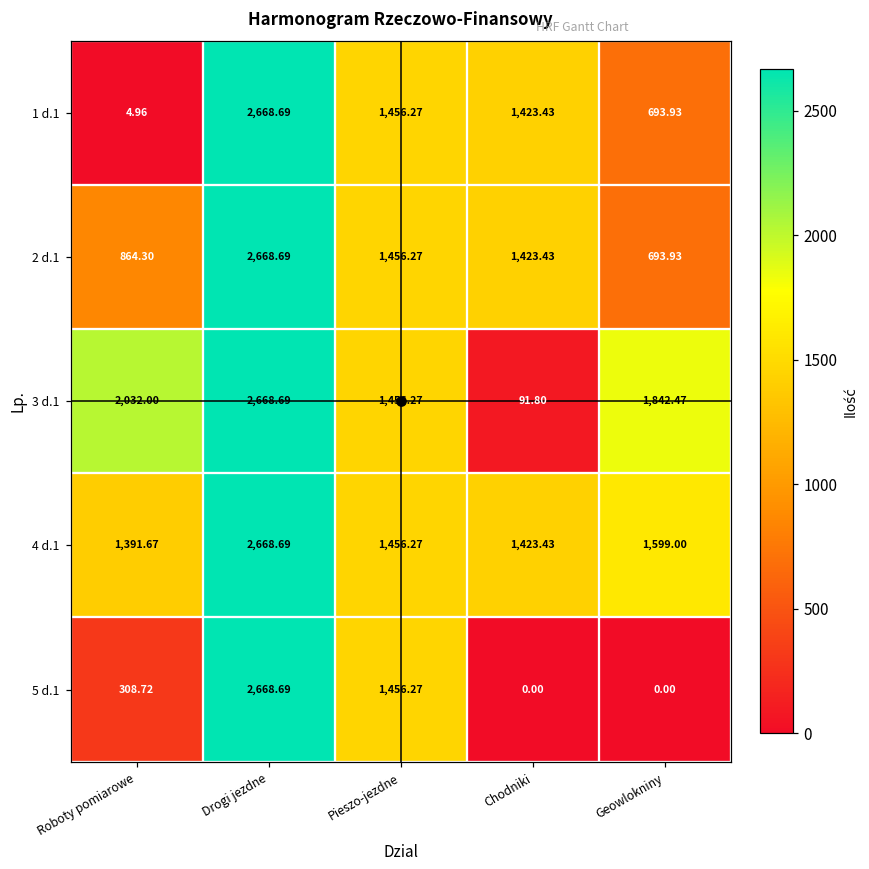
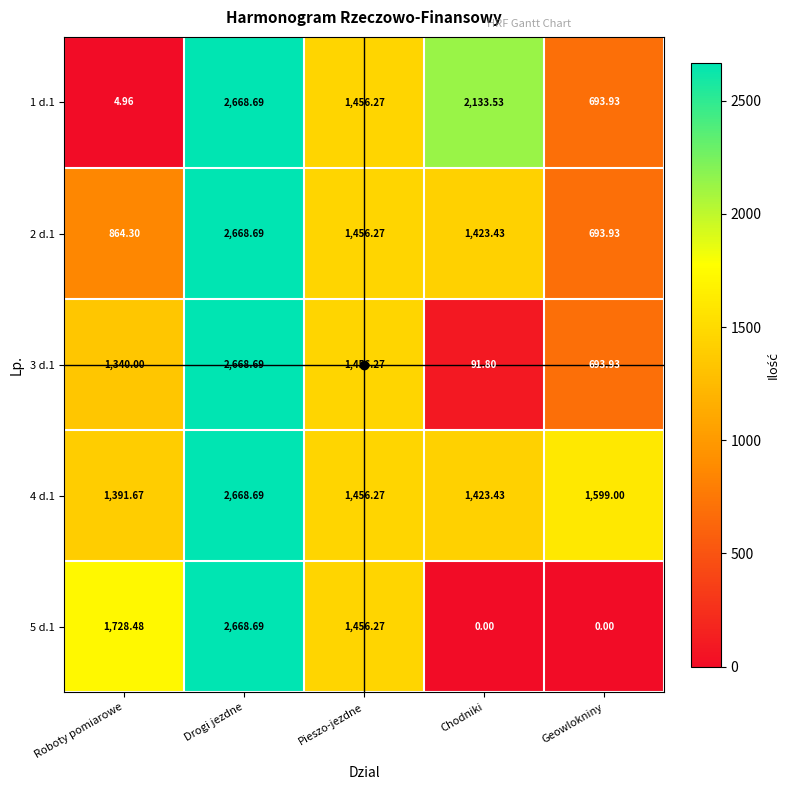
1 d.1, Chodniki: 1,423.43 -> 2,133.53
3 d.1, Roboty pomiarowe: 2,032.00 -> 1,340.00
3 d.1, Geowlokniny: 1,842.47 -> 693.93
5 d.1, Roboty pomiarowe: 308.72 -> 1,728.48
